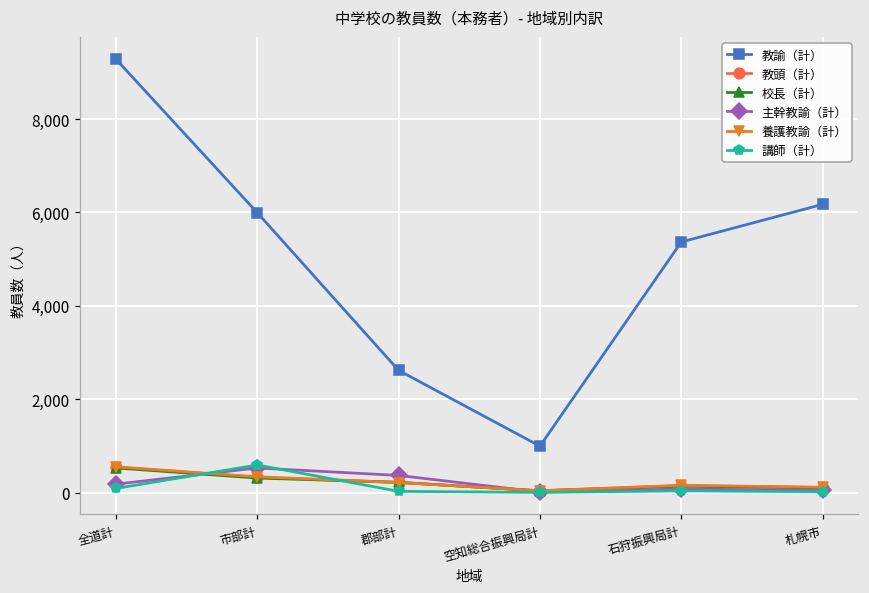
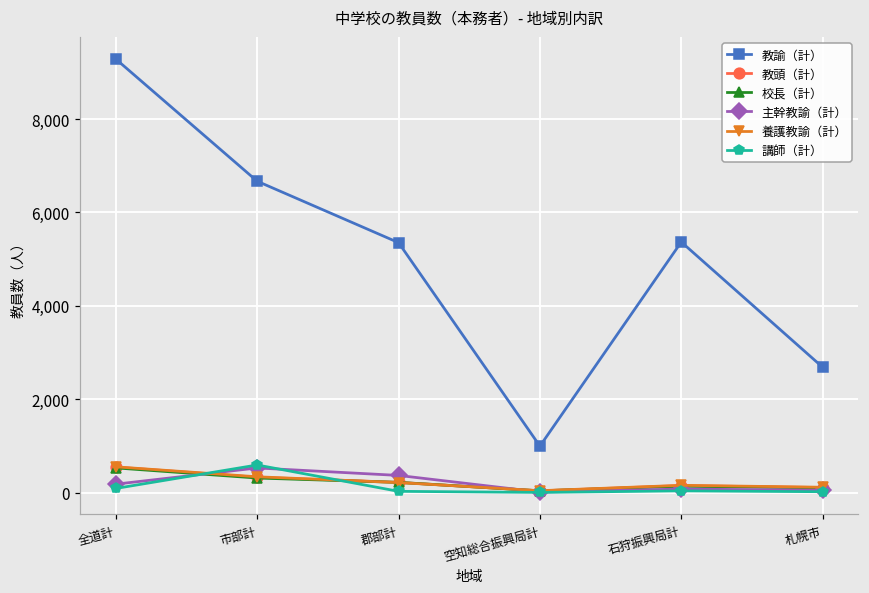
教諭（計）, 市部計: 6,000 -> 6,700
教諭（計）, 郡部計: 2,600 -> 5,400
教諭（計）, 札幌市: 6,200 -> 2,700
